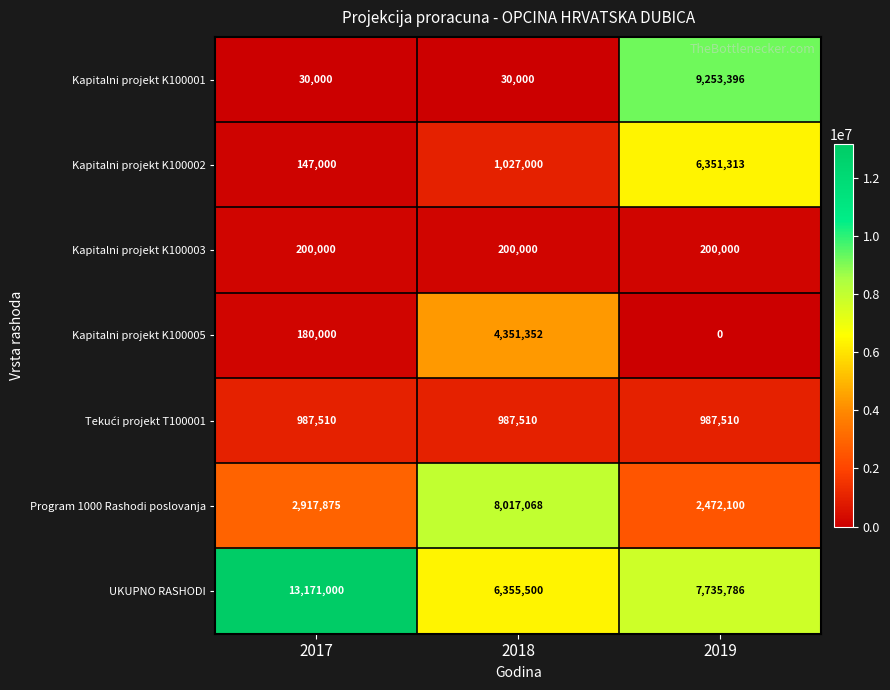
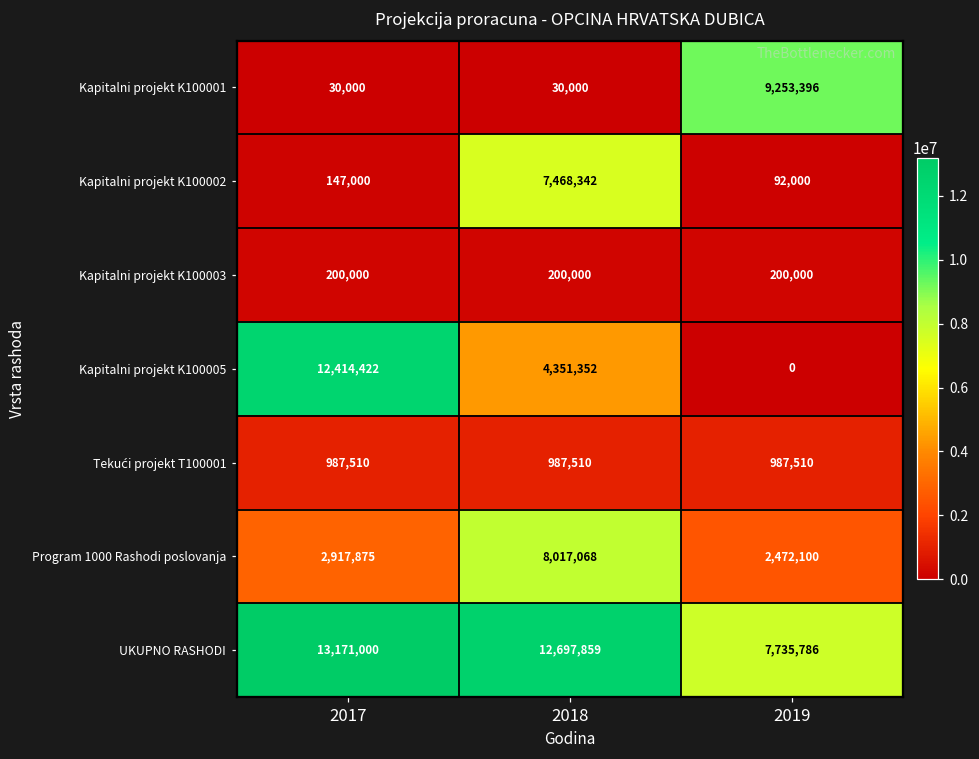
Kapitalni projekt K100002, 2018: 1,027,000 -> 7,468,342
Kapitalni projekt K100002, 2019: 6,351,313 -> 92,000
Kapitalni projekt K100005, 2017: 180,000 -> 12,414,422
UKUPNO RASHODI, 2018: 6,355,500 -> 12,697,859
